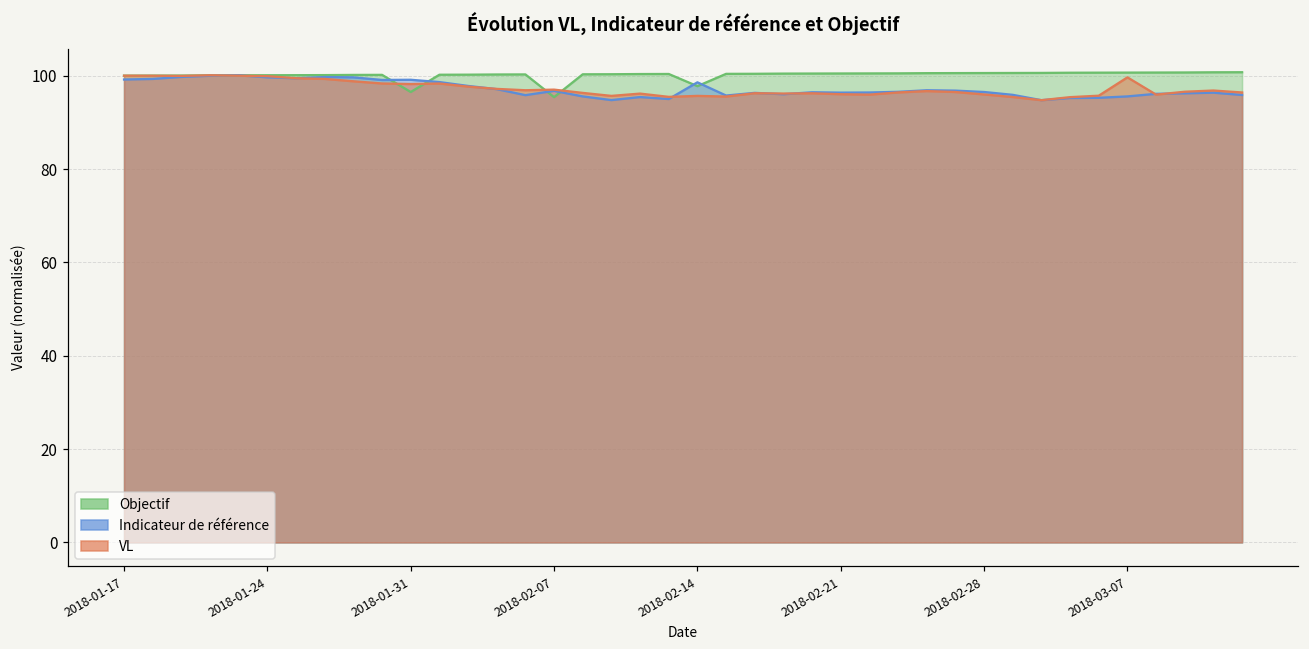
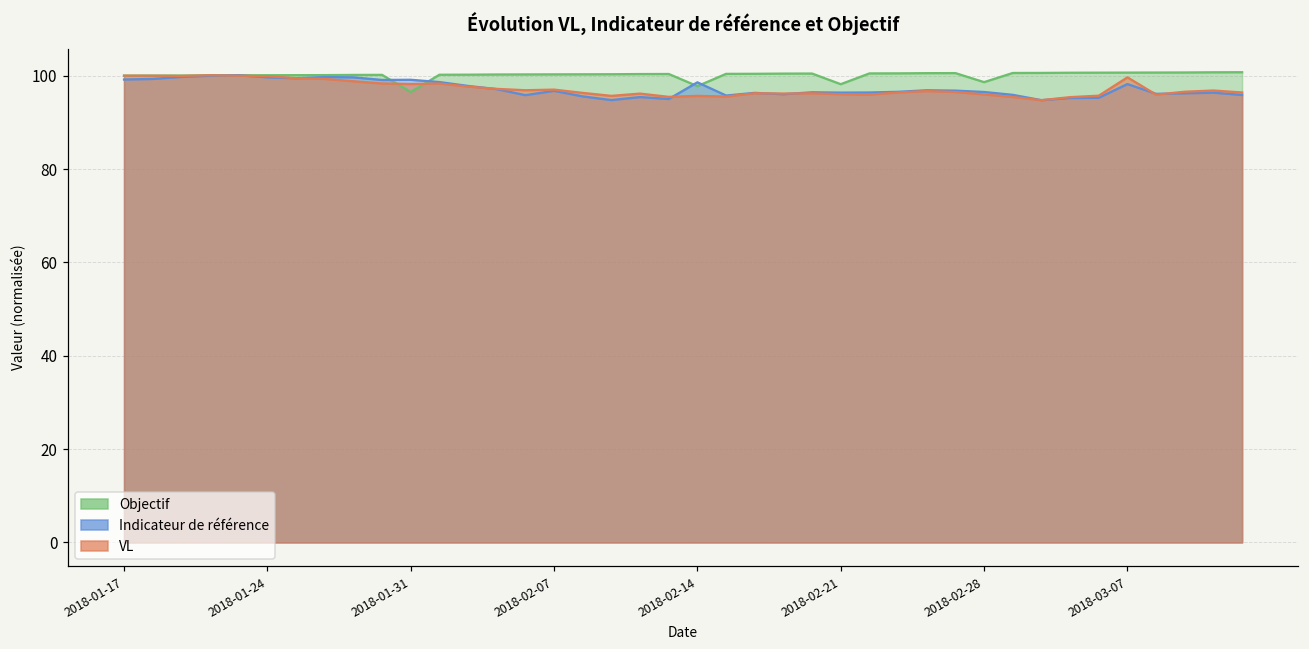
Objectif, 2018-02-07: 95 -> 100
Objectif, 2018-02-21: 100 -> 98
Objectif, 2018-02-28: 101 -> 99
Indicateur de référence, 2018-03-07: 96 -> 98
